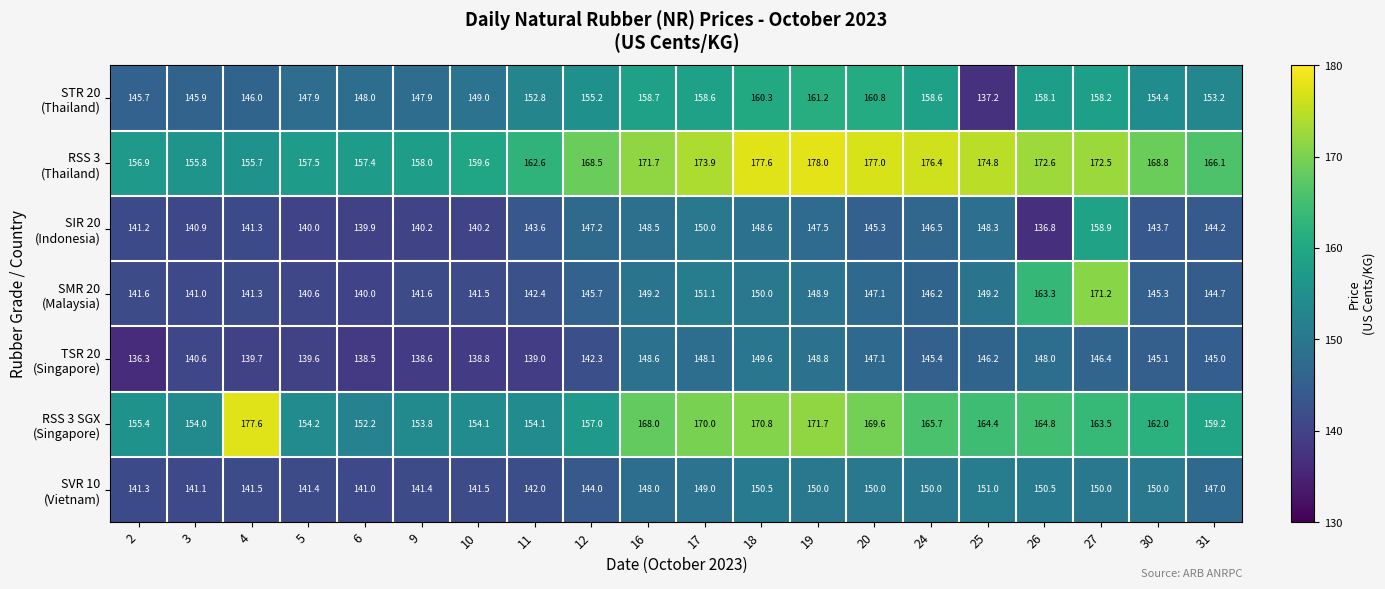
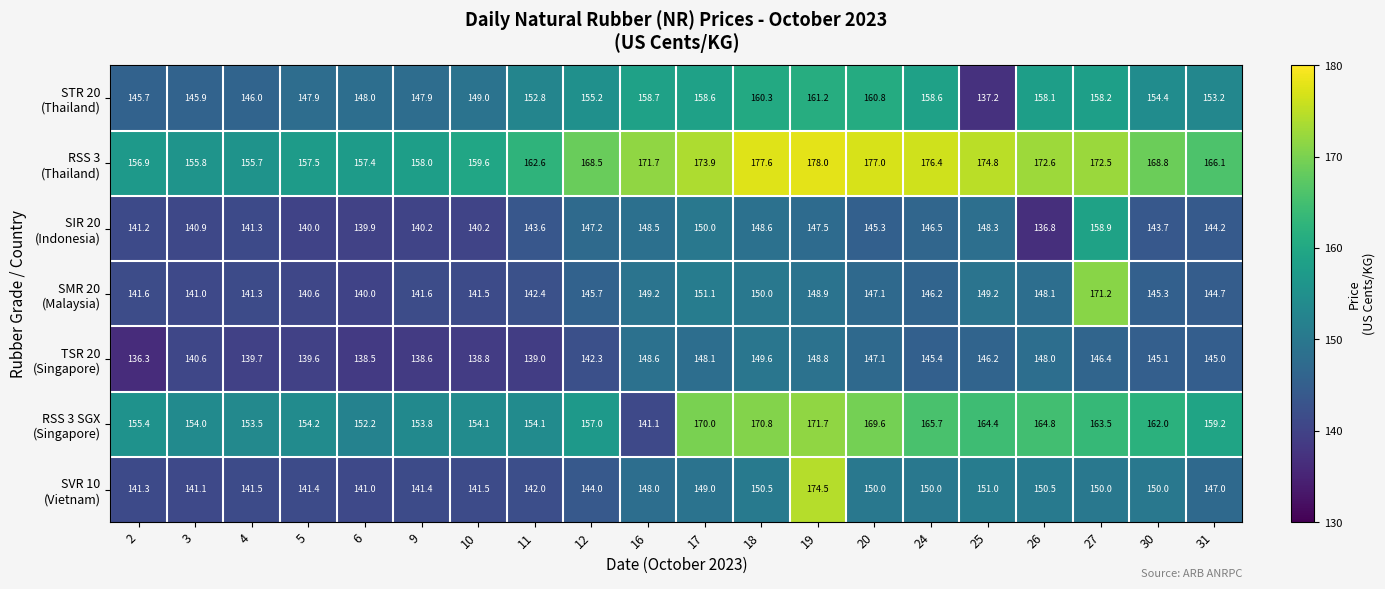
SMR 20 (Malaysia), 26: 163.3 -> 148.1
RSS 3 SGX (Singapore), 4: 177.6 -> 153.5
RSS 3 SGX (Singapore), 16: 168.0 -> 141.1
SVR 10 (Vietnam), 19: 150.0 -> 174.5
